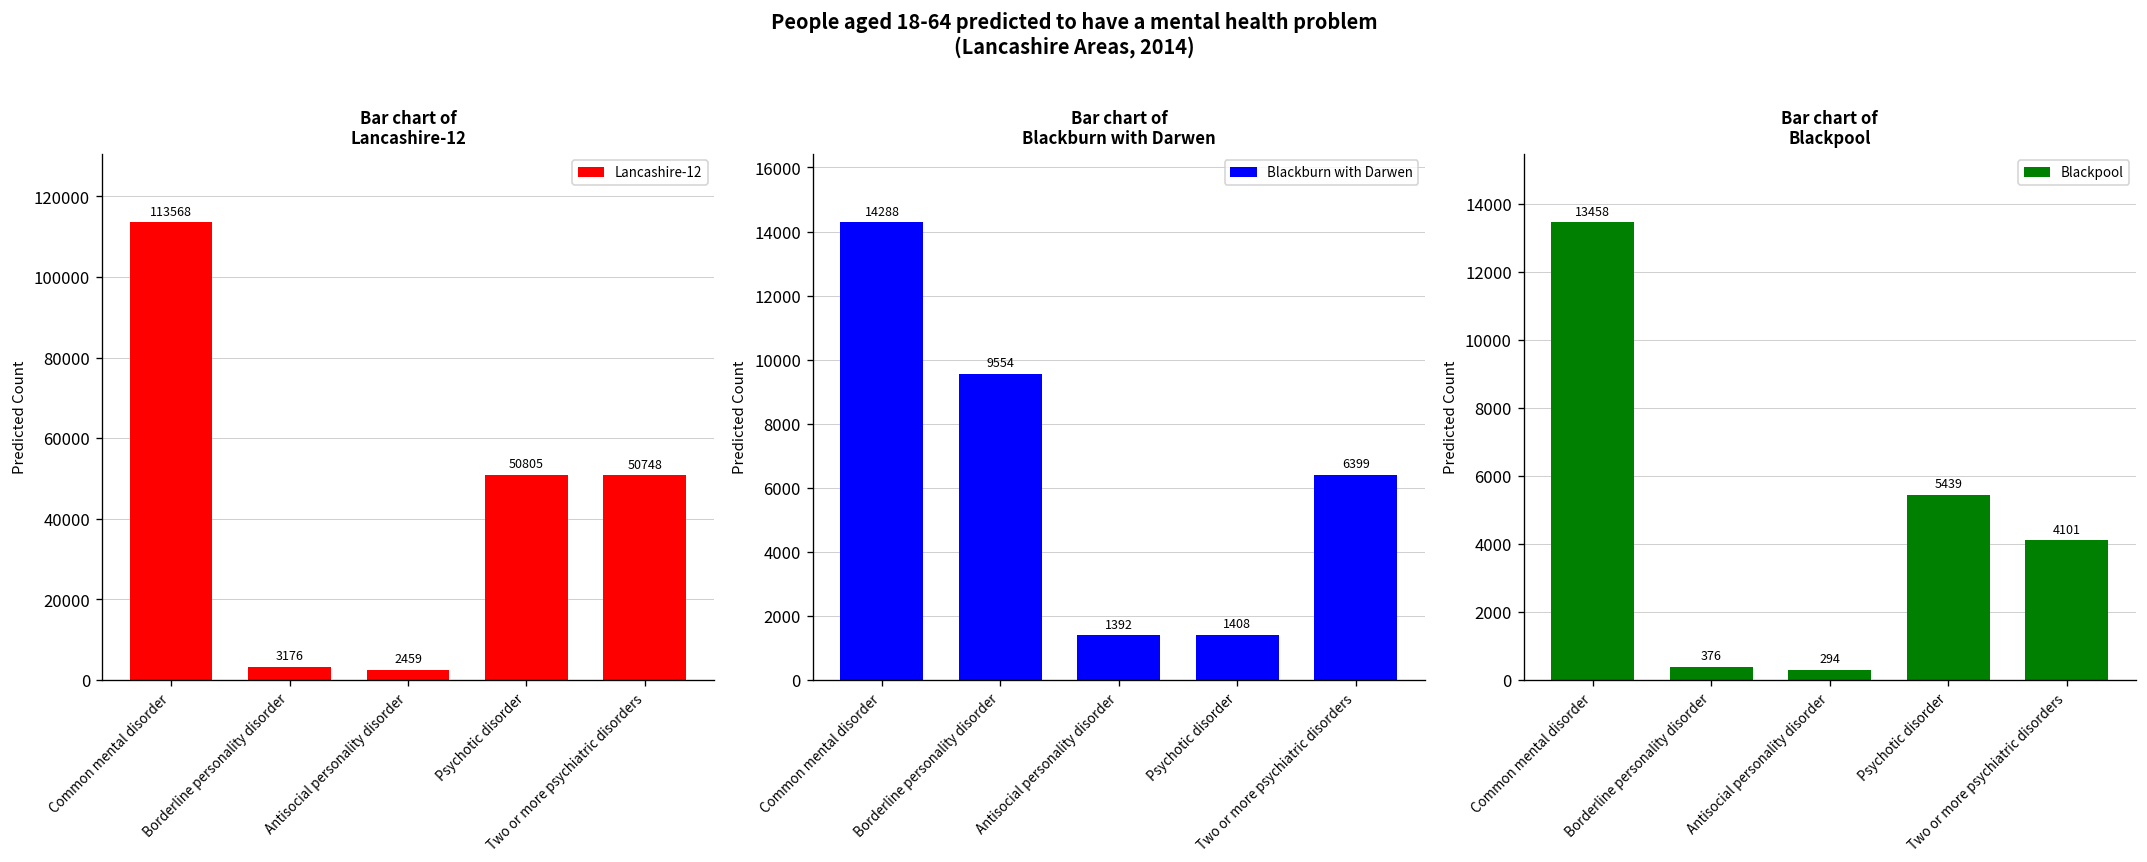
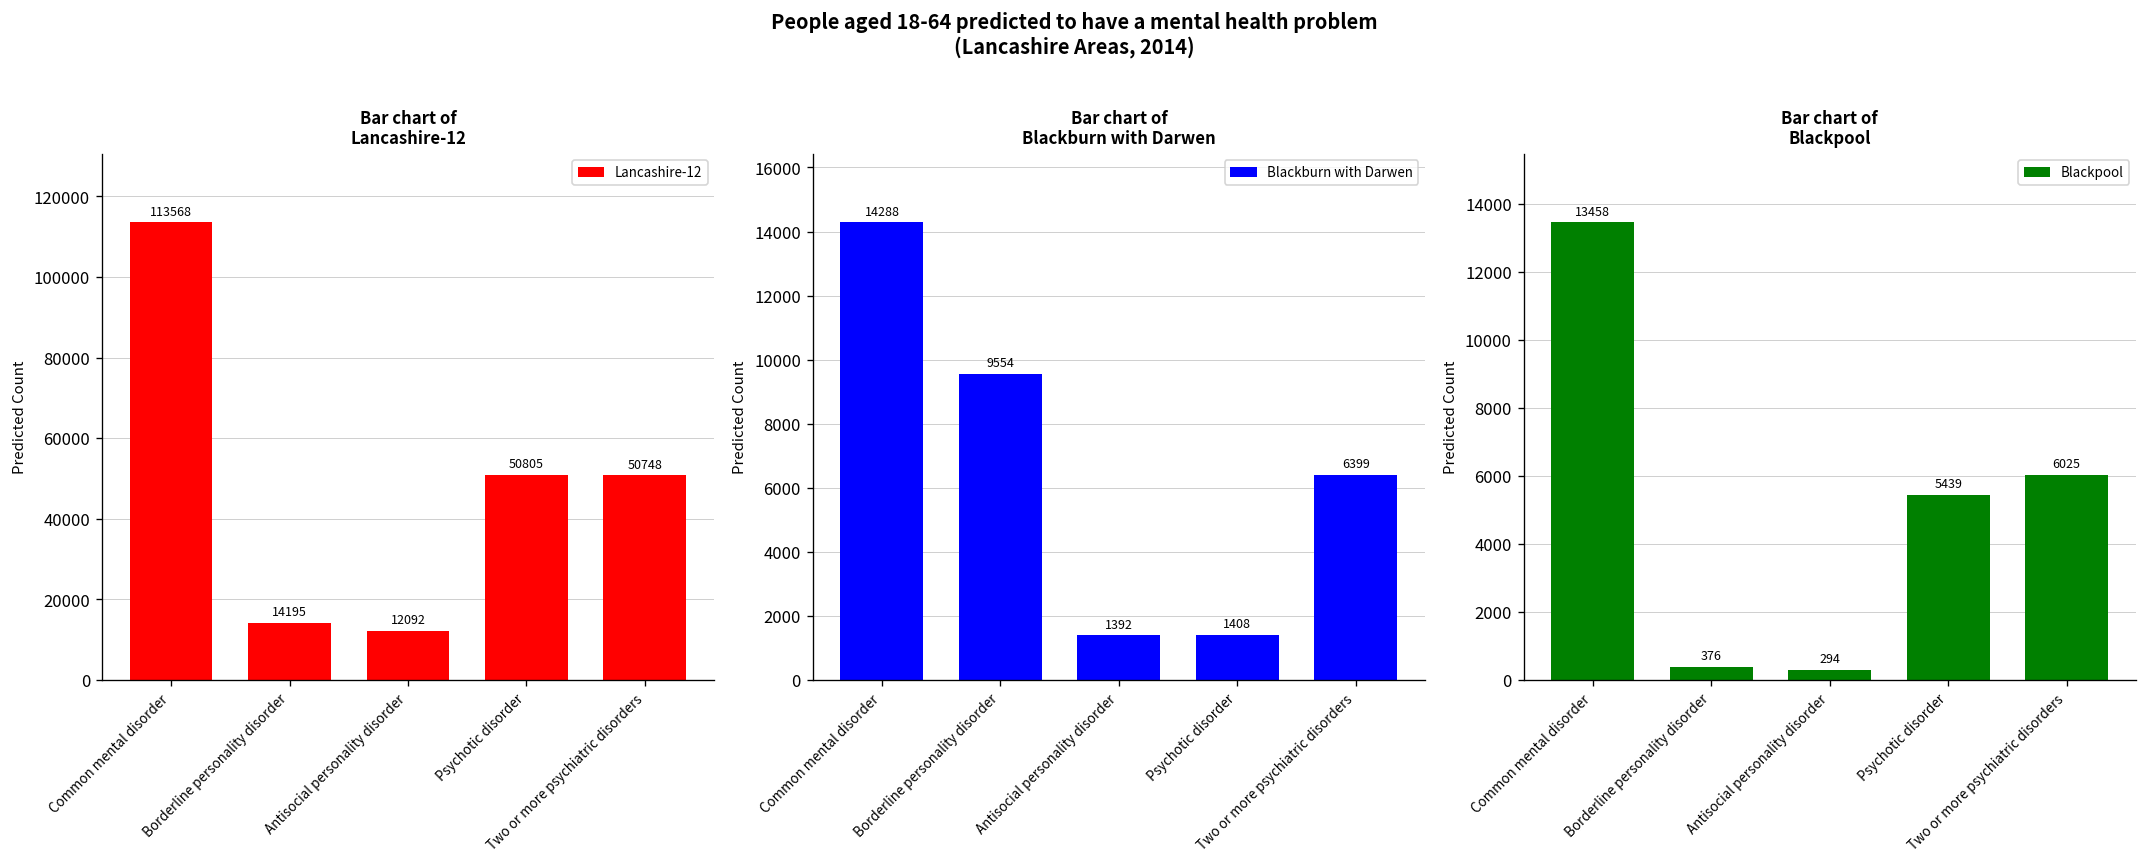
Bar chart of Lancashire-12, Borderline personality disorder: 3176 -> 14195
Bar chart of Lancashire-12, Antisocial personality disorder: 2459 -> 12092
Bar chart of Blackpool, Two or more psychiatric disorders: 4101 -> 6025
